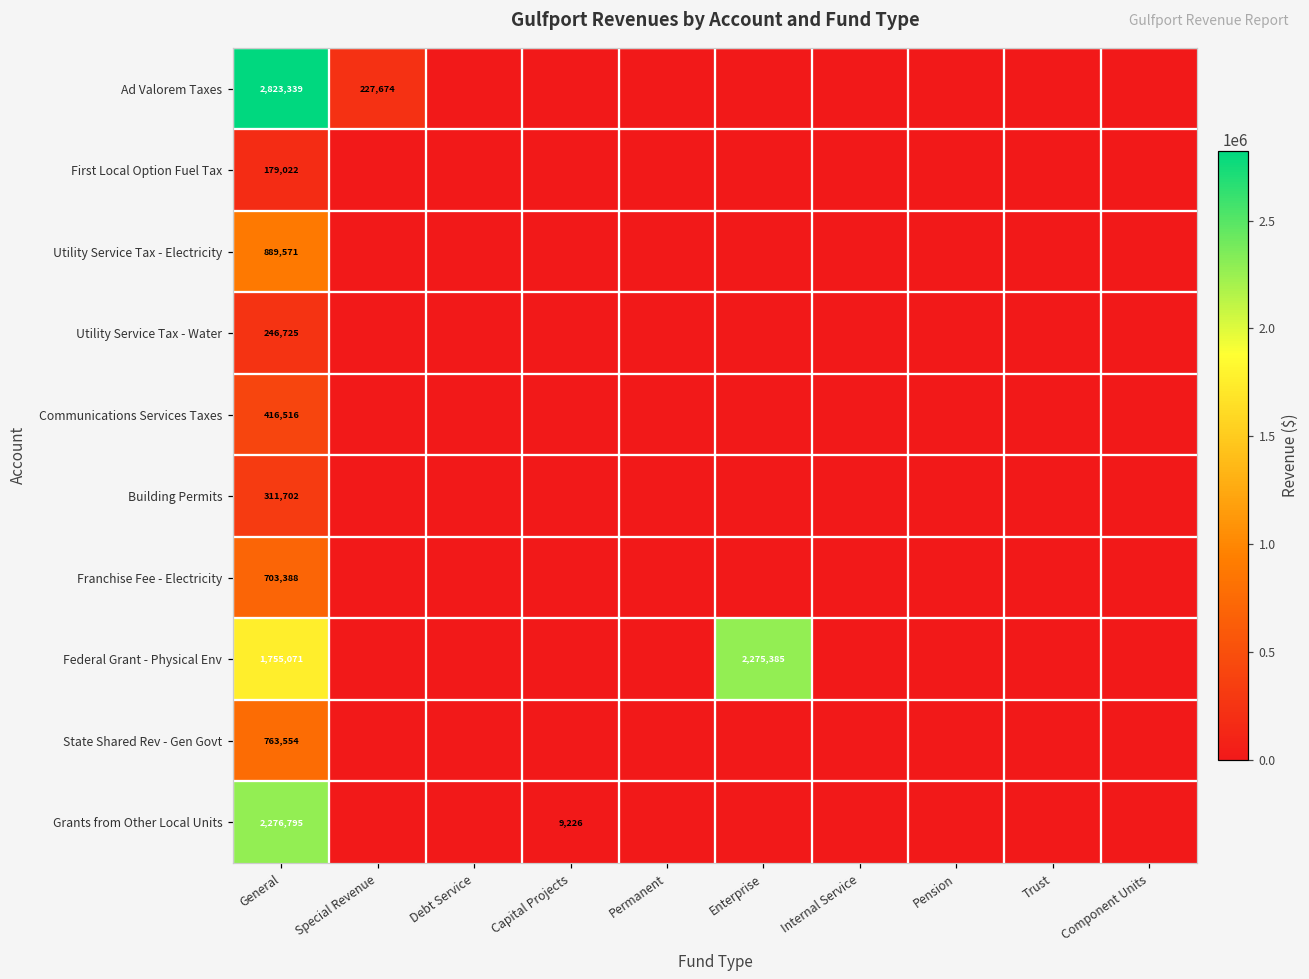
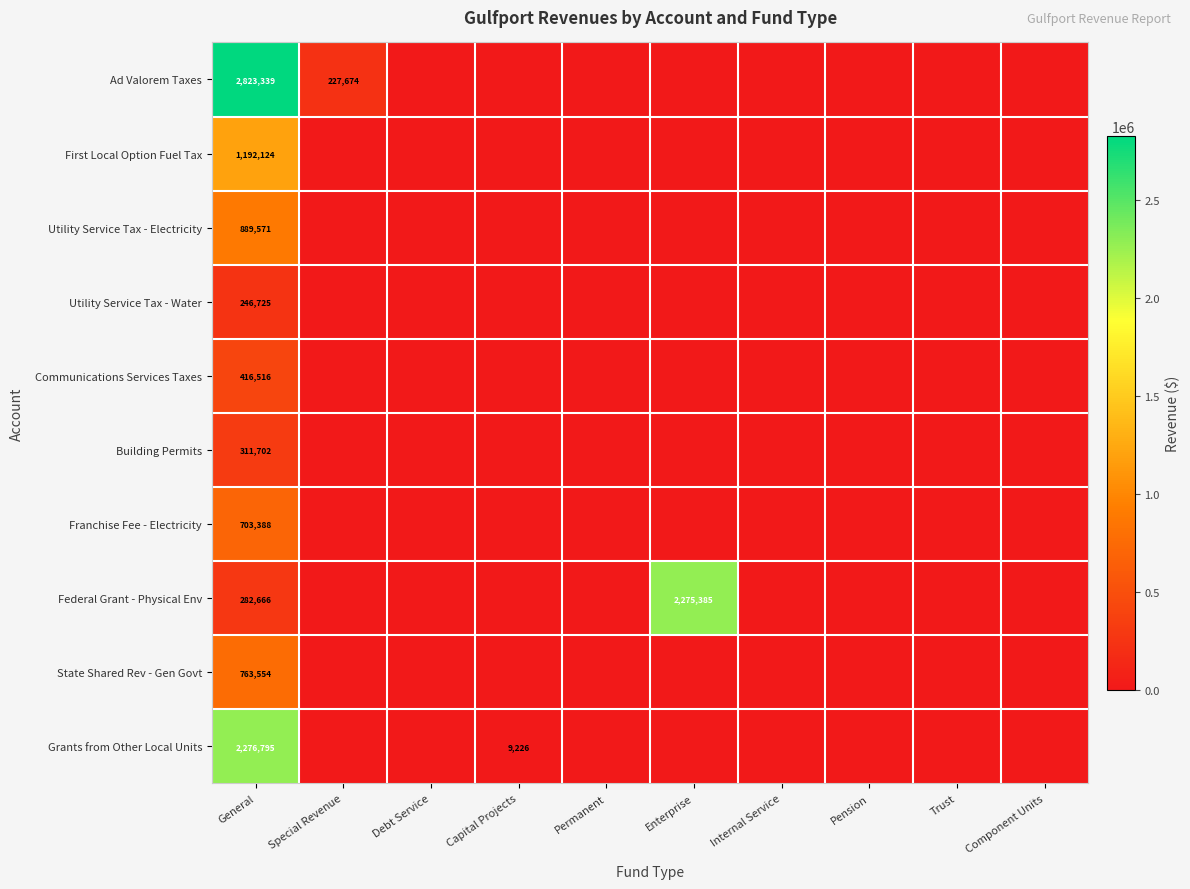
First Local Option Fuel Tax, General: 179,022 -> 1,192,124
Federal Grant - Physical Env, General: 1,755,071 -> 282,666
